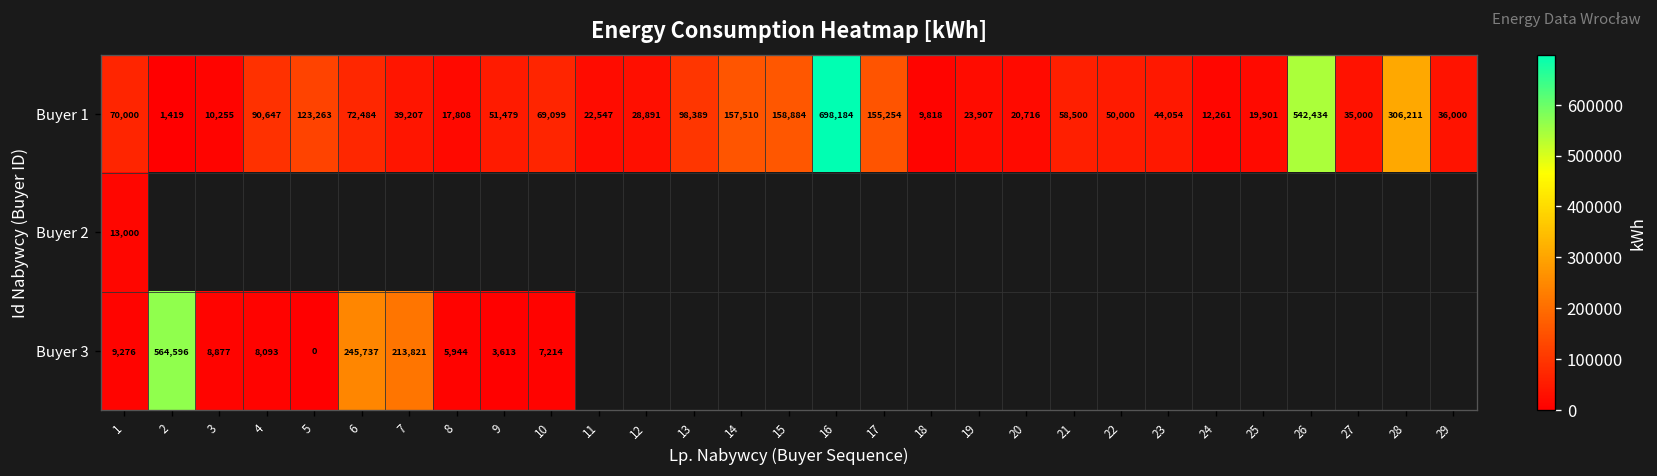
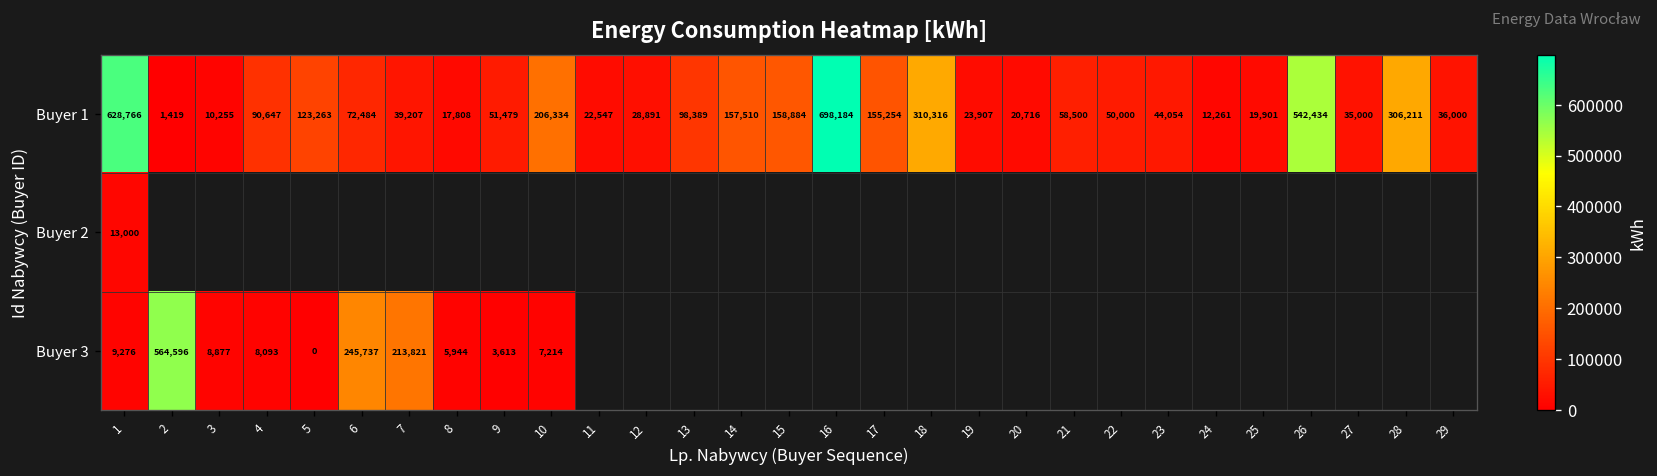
Buyer 1, 1: 70,000 -> 628,766
Buyer 1, 10: 69,099 -> 206,334
Buyer 1, 18: 9,818 -> 310,316
